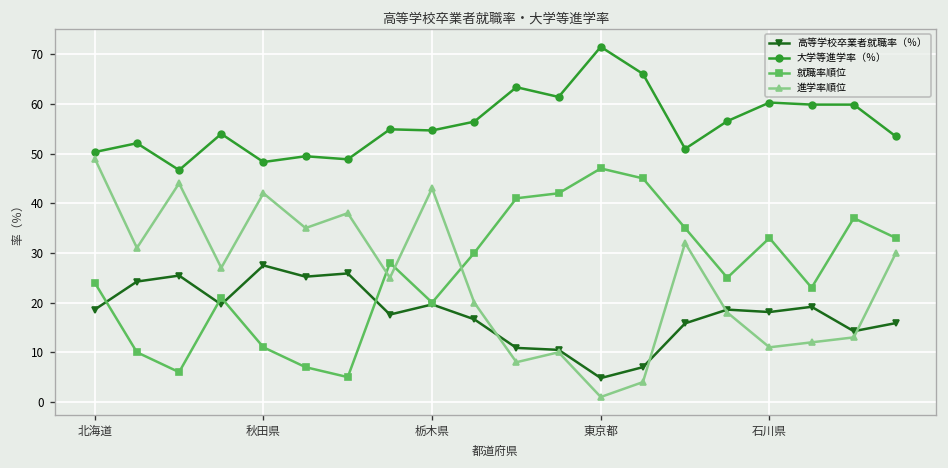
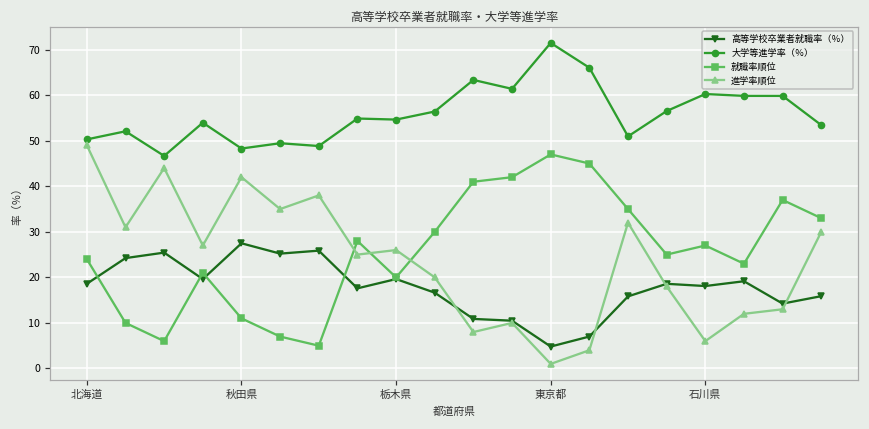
進学率順位, 栃木県: 43 -> 26
就職率順位, 石川県: 33 -> 27
進学率順位, 石川県: 11 -> 6
